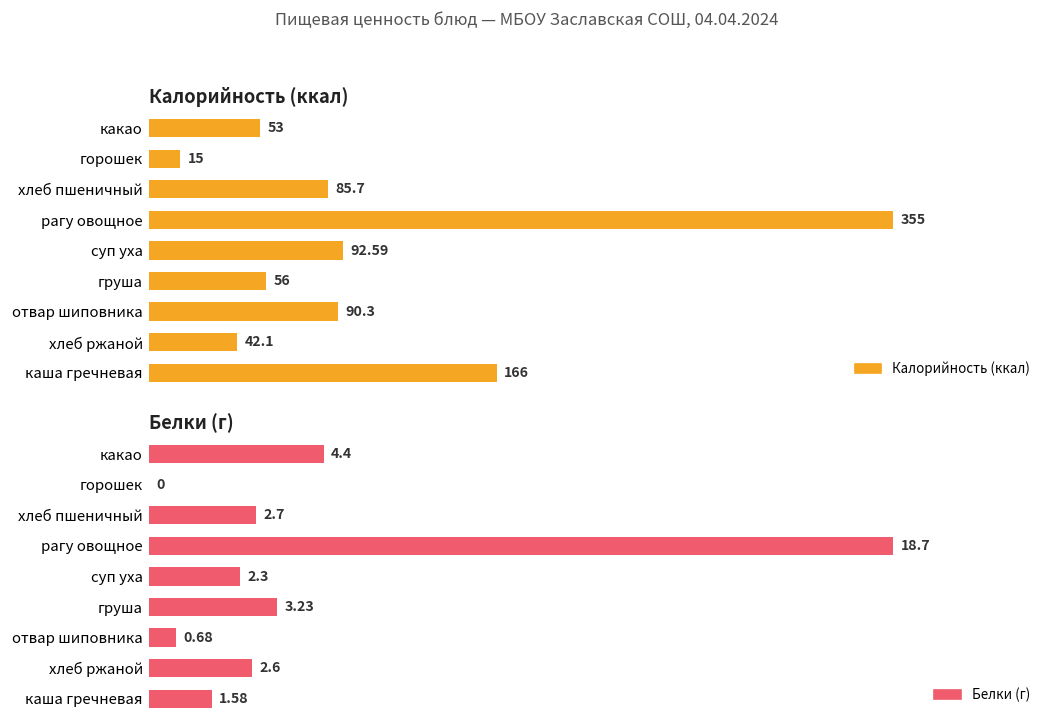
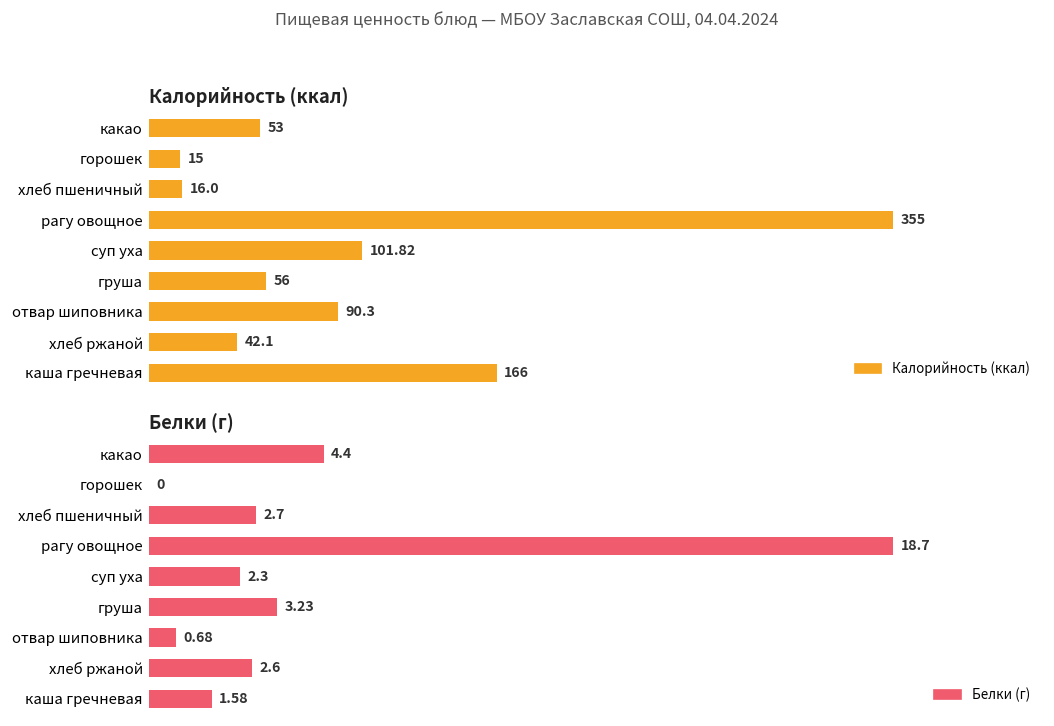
Калорийность (ккал), хлеб пшеничный: 85.7 -> 16.0
Калорийность (ккал), суп уха: 92.59 -> 101.82
